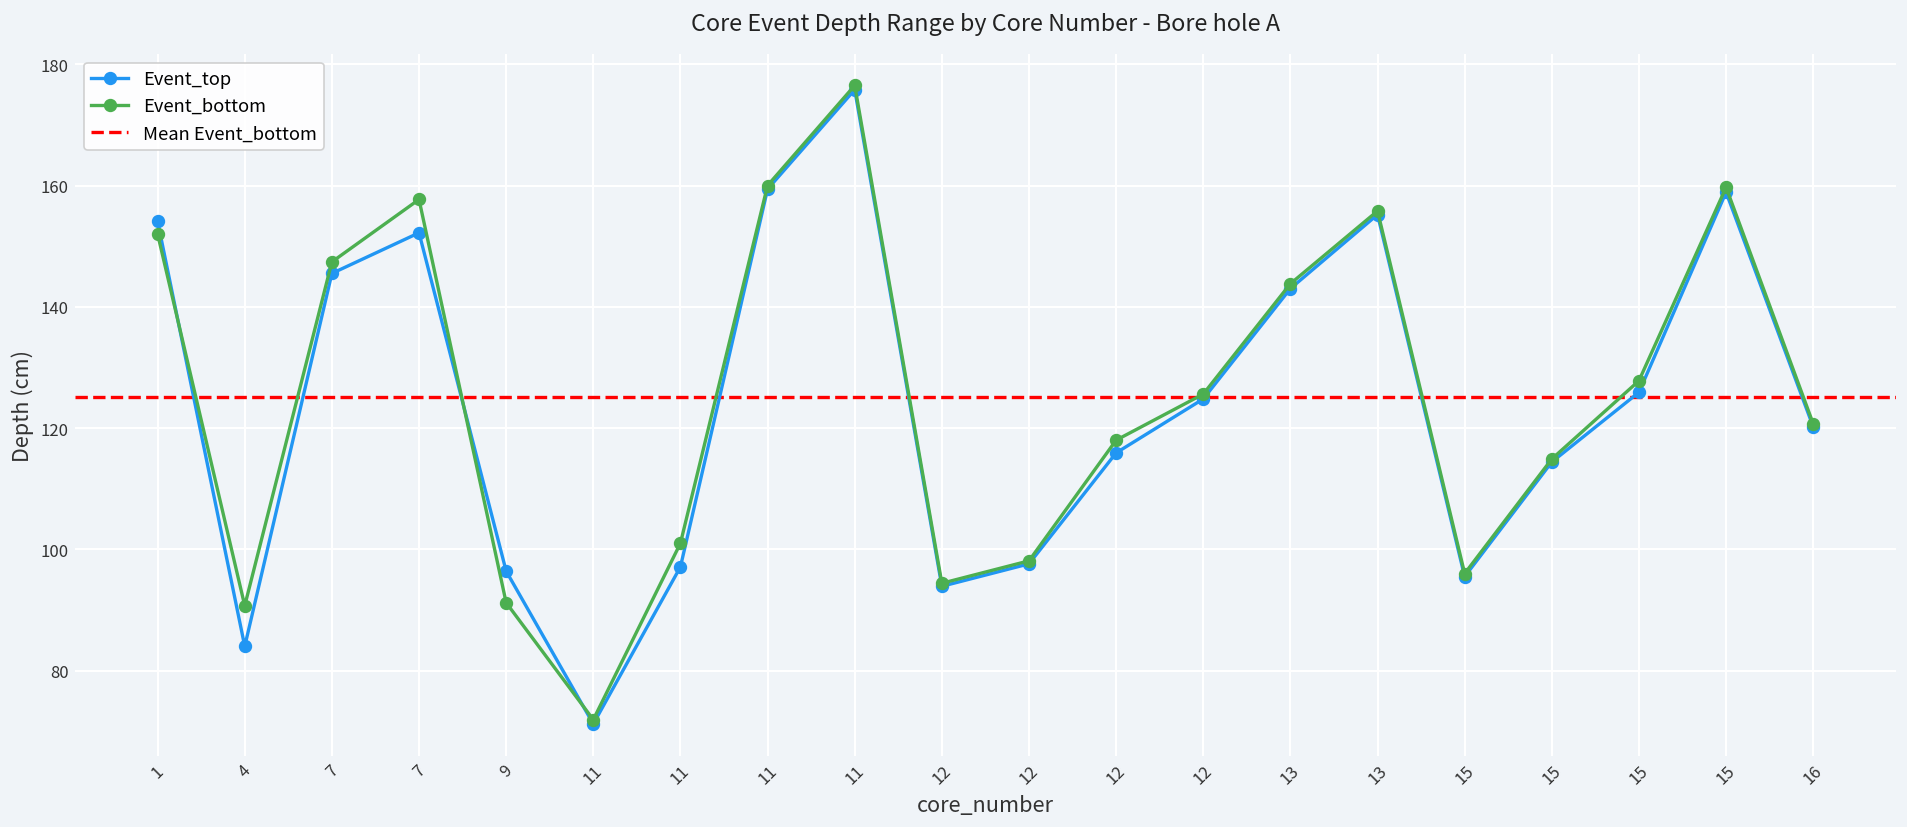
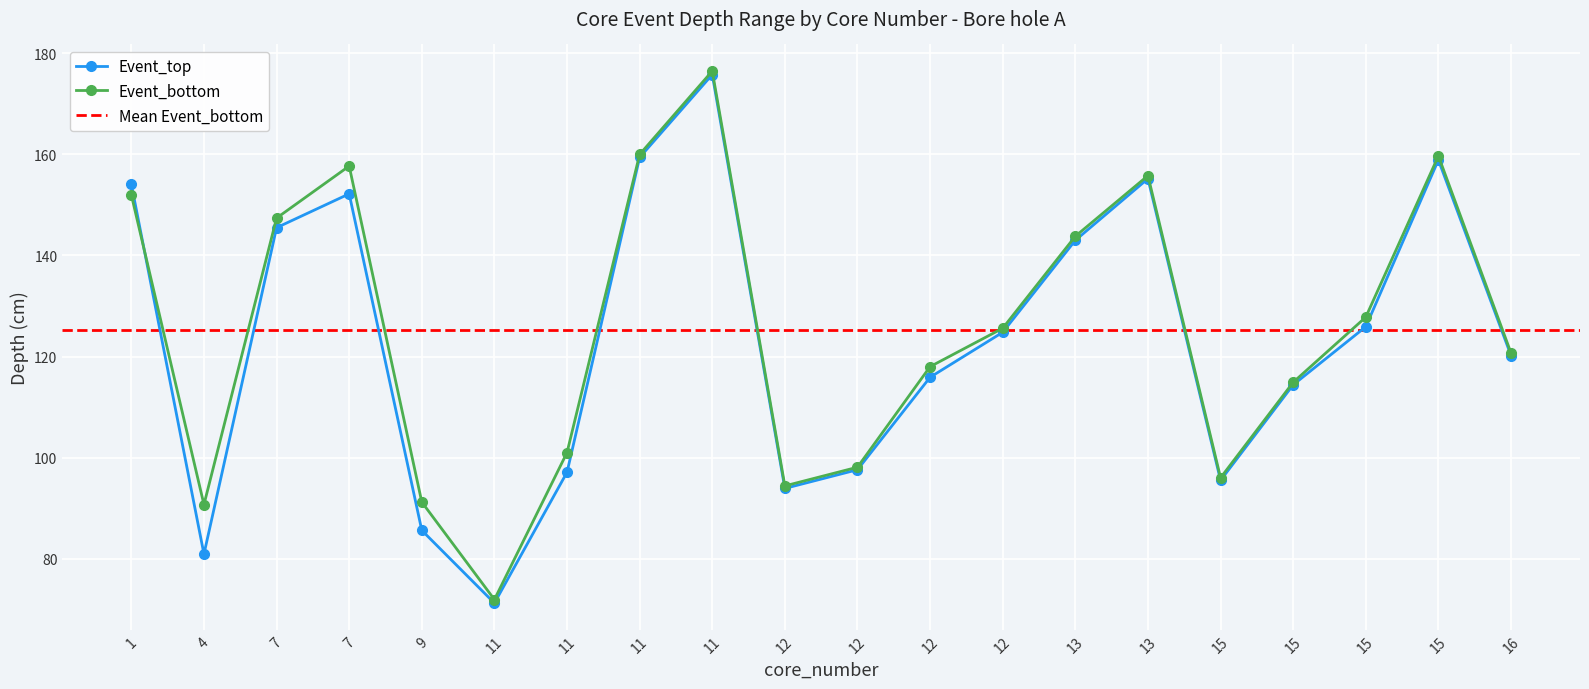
Event_top, 4: 84 -> 81
Event_top, 9: 96 -> 86
